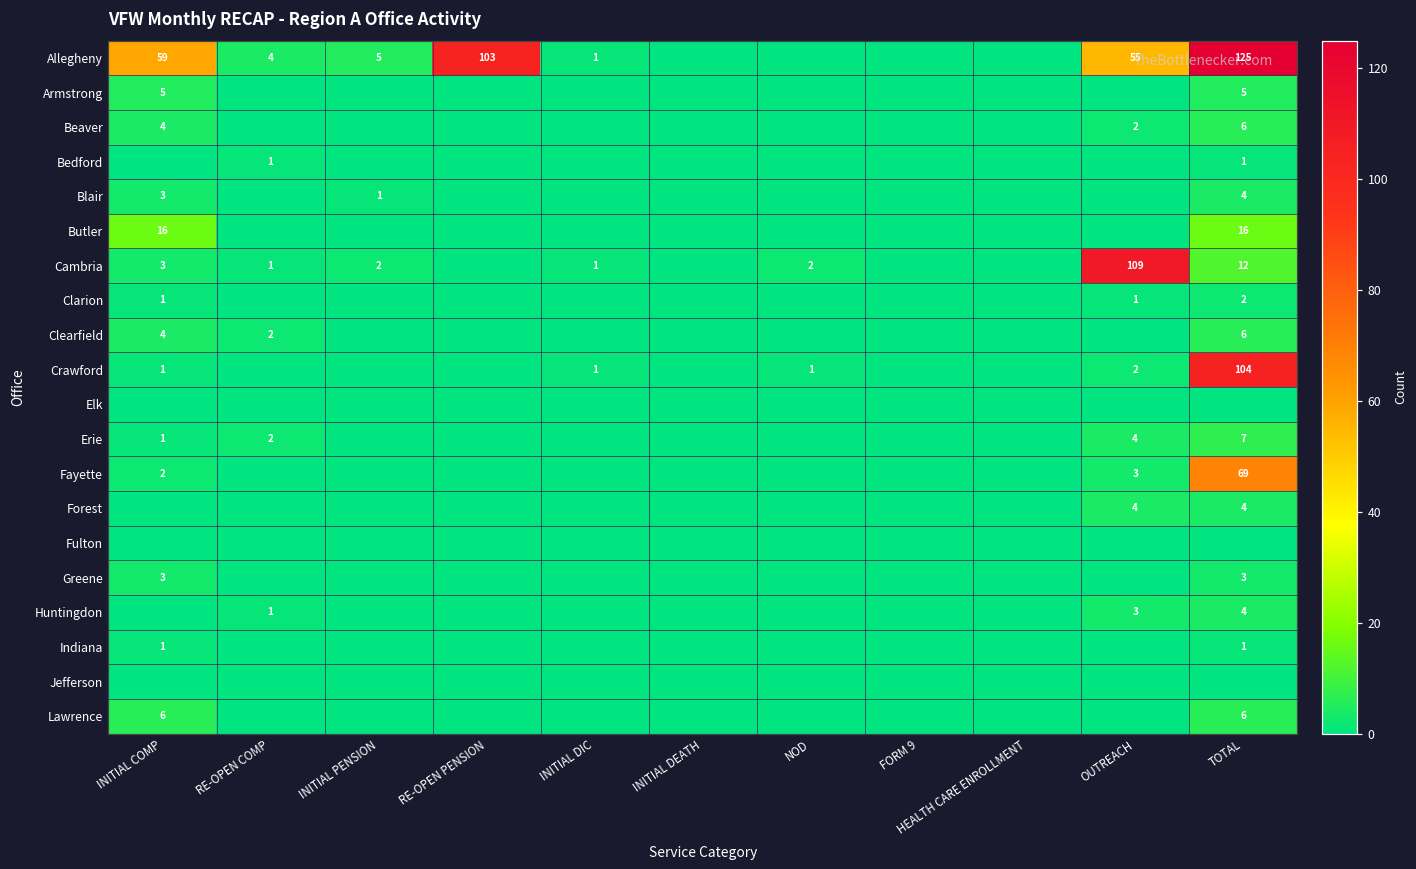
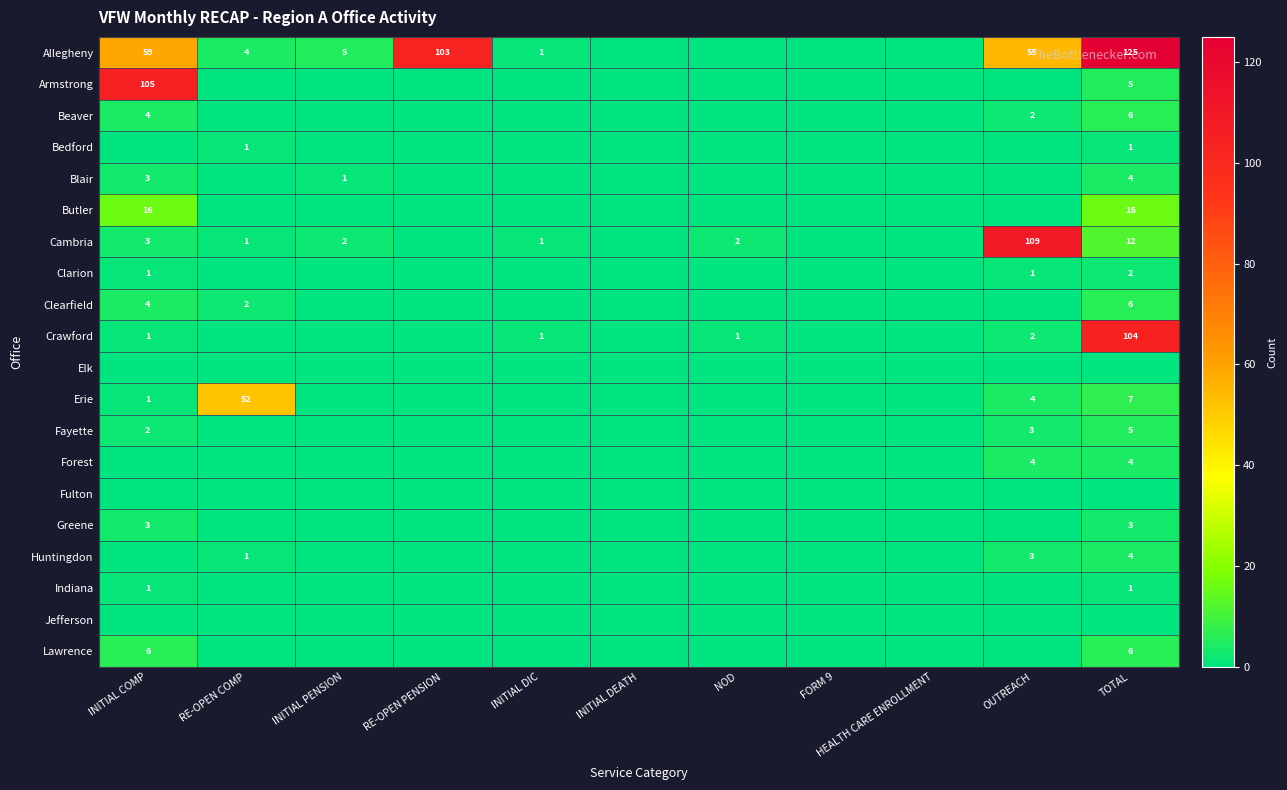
Armstrong, INITIAL COMP: 5 -> 105
Erie, RE-OPEN COMP: 2 -> 52
Fayette, TOTAL: 69 -> 5
